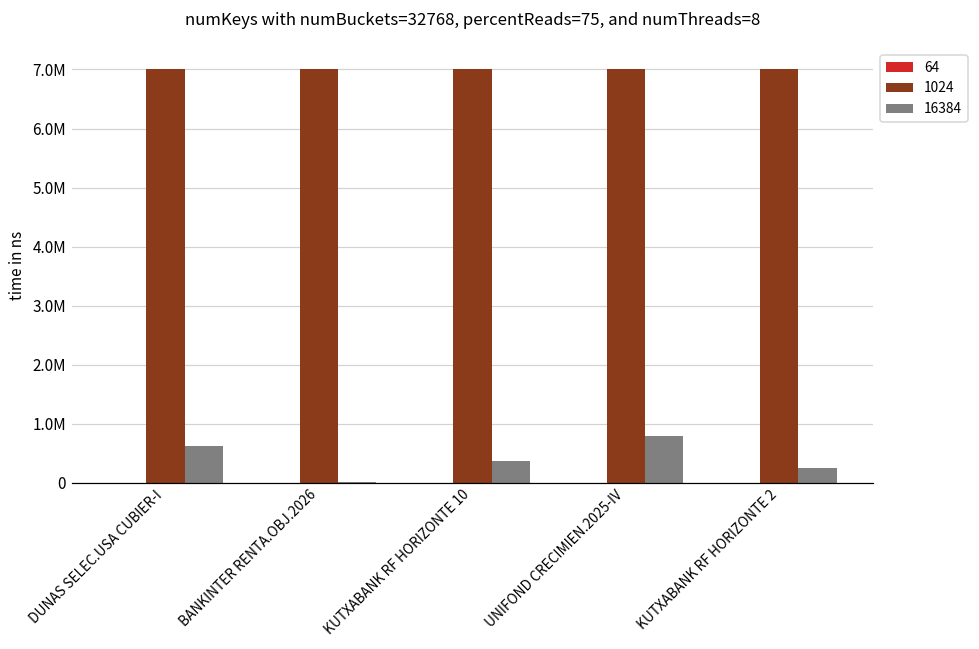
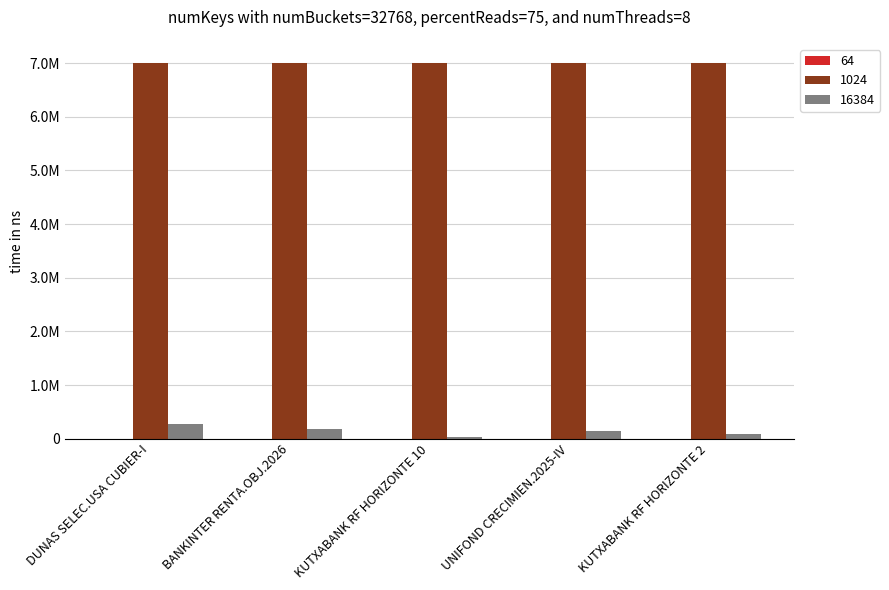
16384, DUNAS SELEC.USA CUBIER-I: 600000 -> 300000
16384, BANKINTER RENTA.OBJ.2026: 0 -> 200000
16384, KUTXABANK RF HORIZONTE 10: 400000 -> 0
16384, UNIFOND CRECIMIEN.2025-IV: 800000 -> 200000
16384, KUTXABANK RF HORIZONTE 2: 300000 -> 100000
